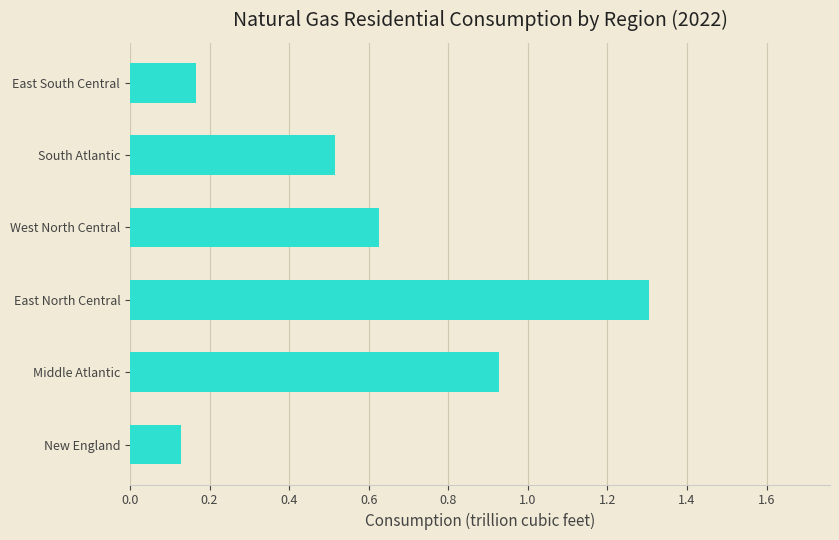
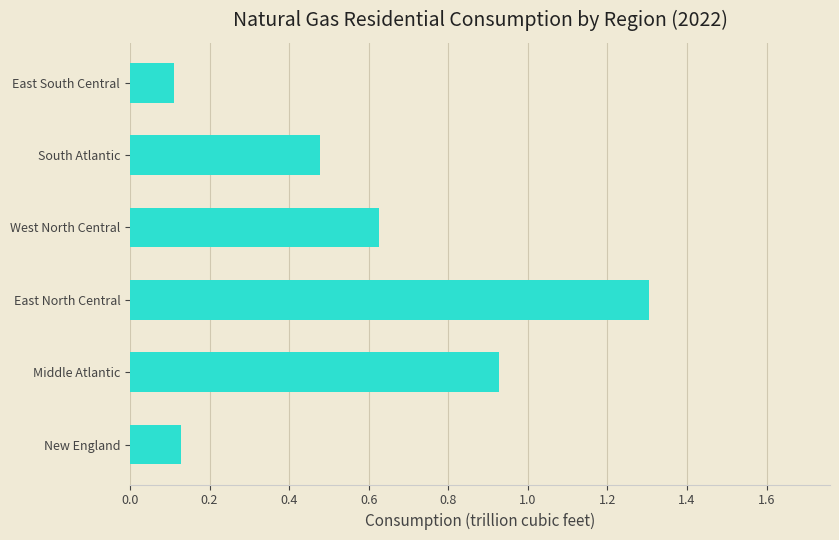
East South Central: 0.17 -> 0.11
South Atlantic: 0.52 -> 0.48
